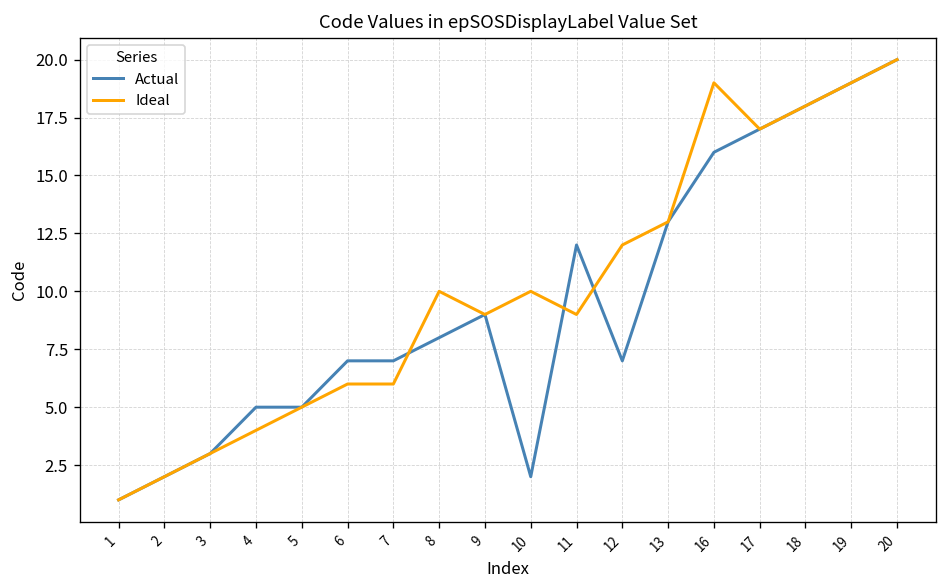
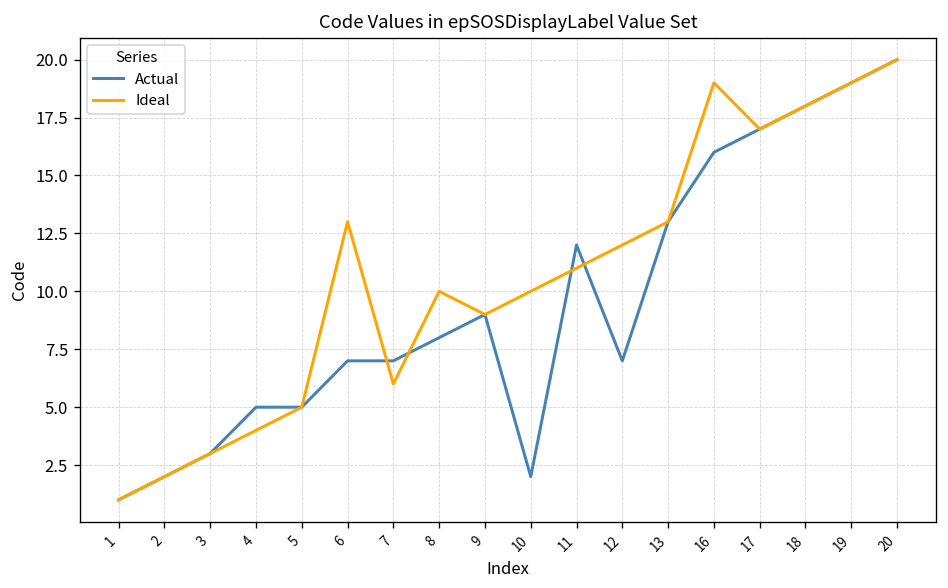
Ideal, 6: 6 -> 13
Ideal, 11: 9 -> 11
